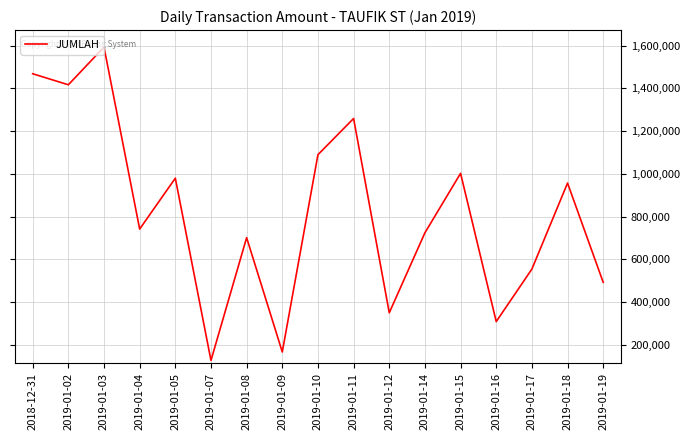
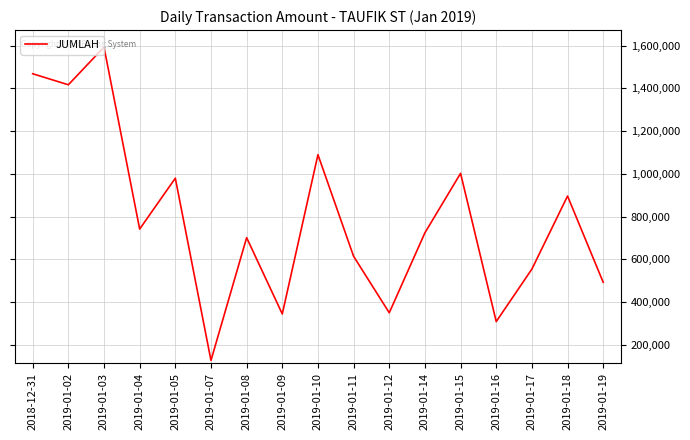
2019-01-09: 170,000 -> 340,000
2019-01-11: 1,260,000 -> 610,000
2019-01-18: 960,000 -> 900,000
